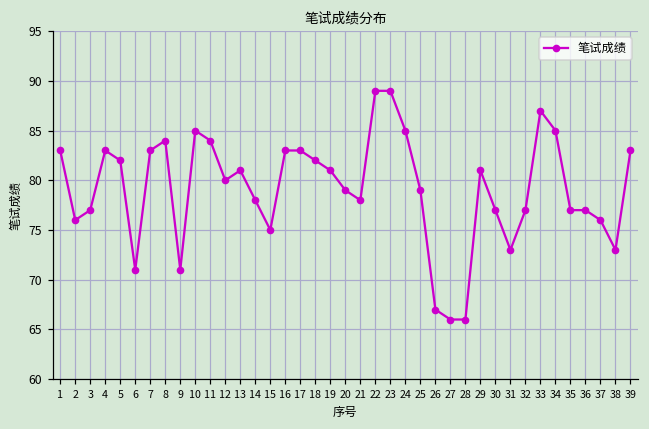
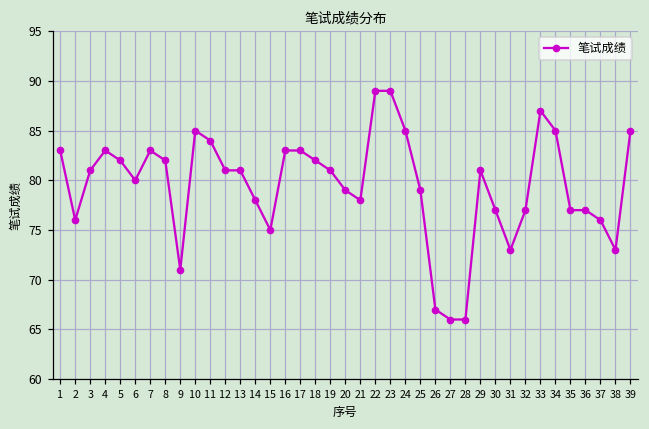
3: 77 -> 81
6: 71 -> 80
8: 84 -> 82
12: 80 -> 81
39: 83 -> 85
